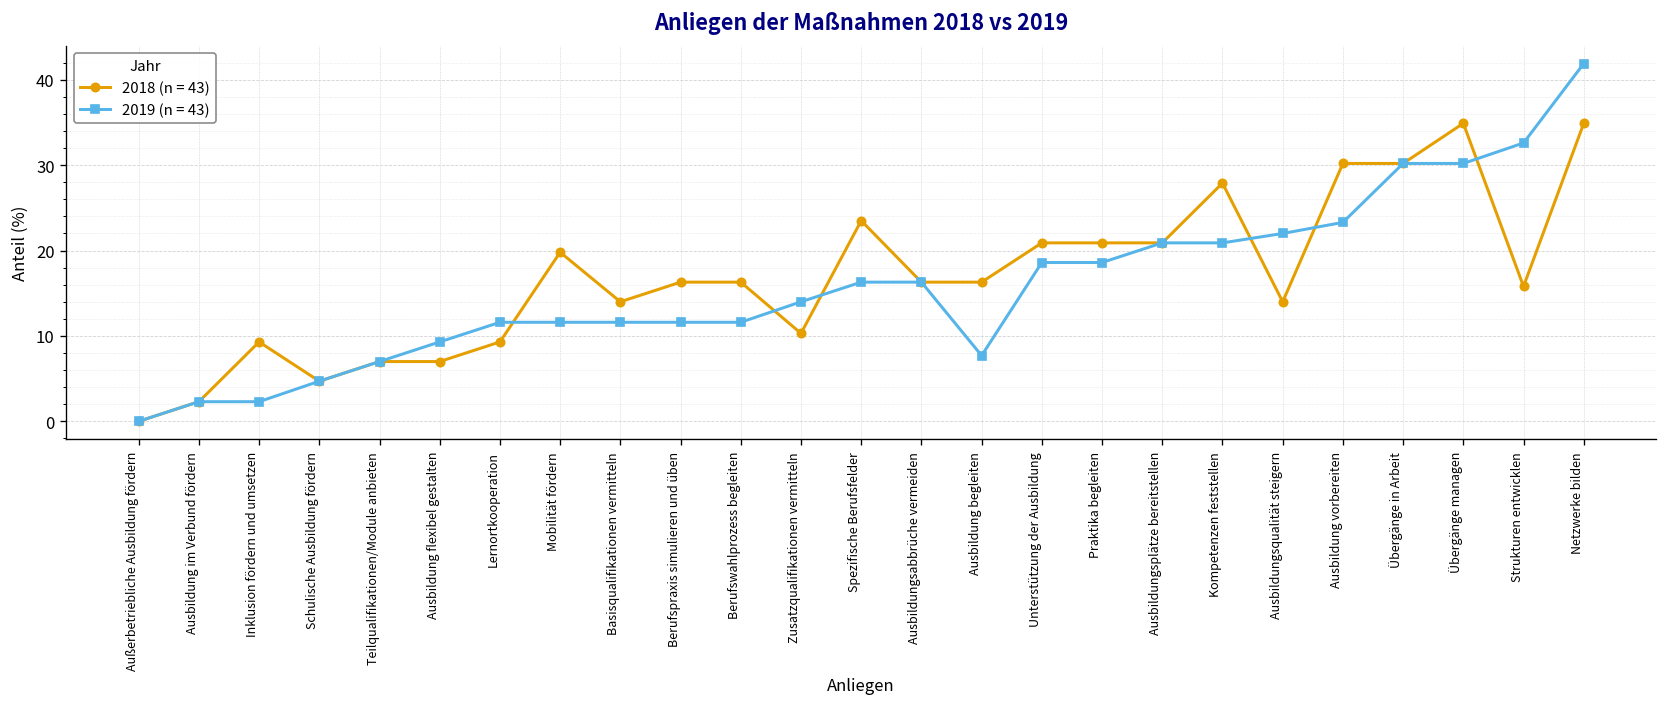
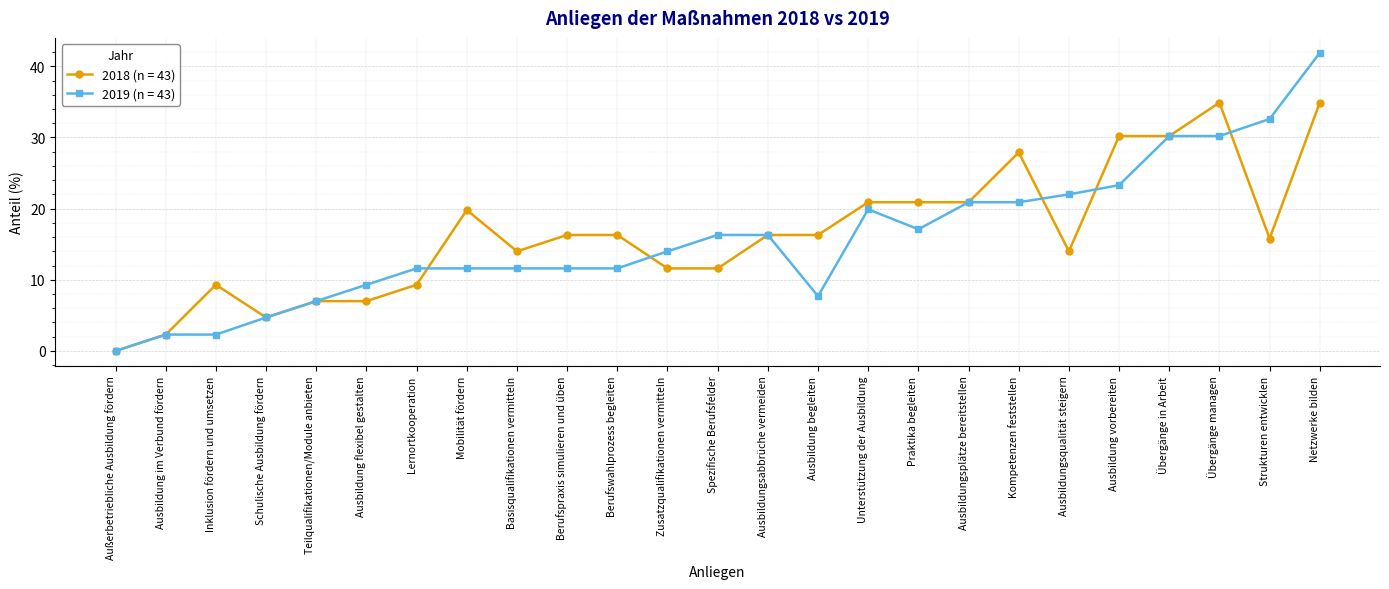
2018 (n = 43), Zusatzqualifikationen vermitteln: 10 -> 12
2018 (n = 43), Spezifische Berufsfelder: 24 -> 12
2019 (n = 43), Unterstützung der Ausbildung: 19 -> 20
2019 (n = 43), Praktika begleiten: 19 -> 17
